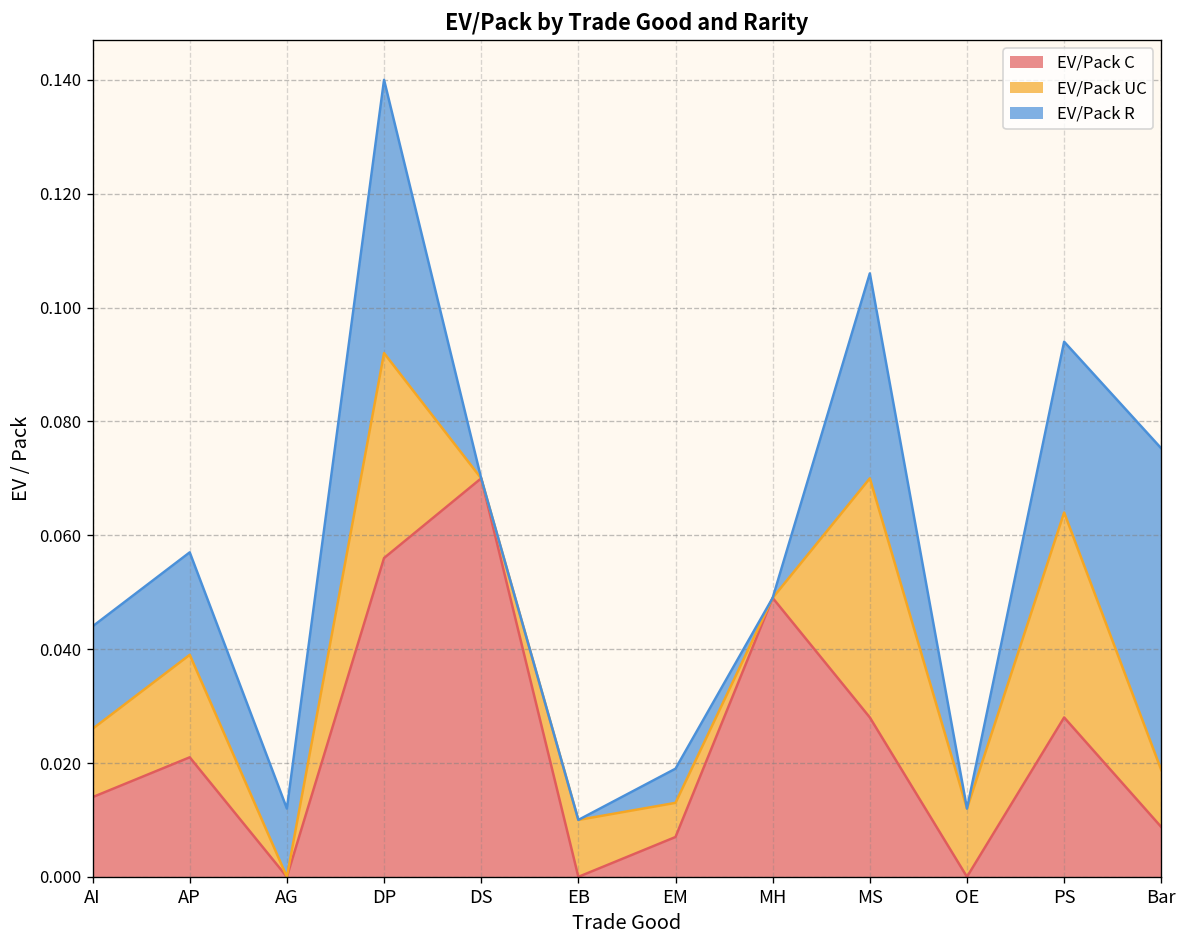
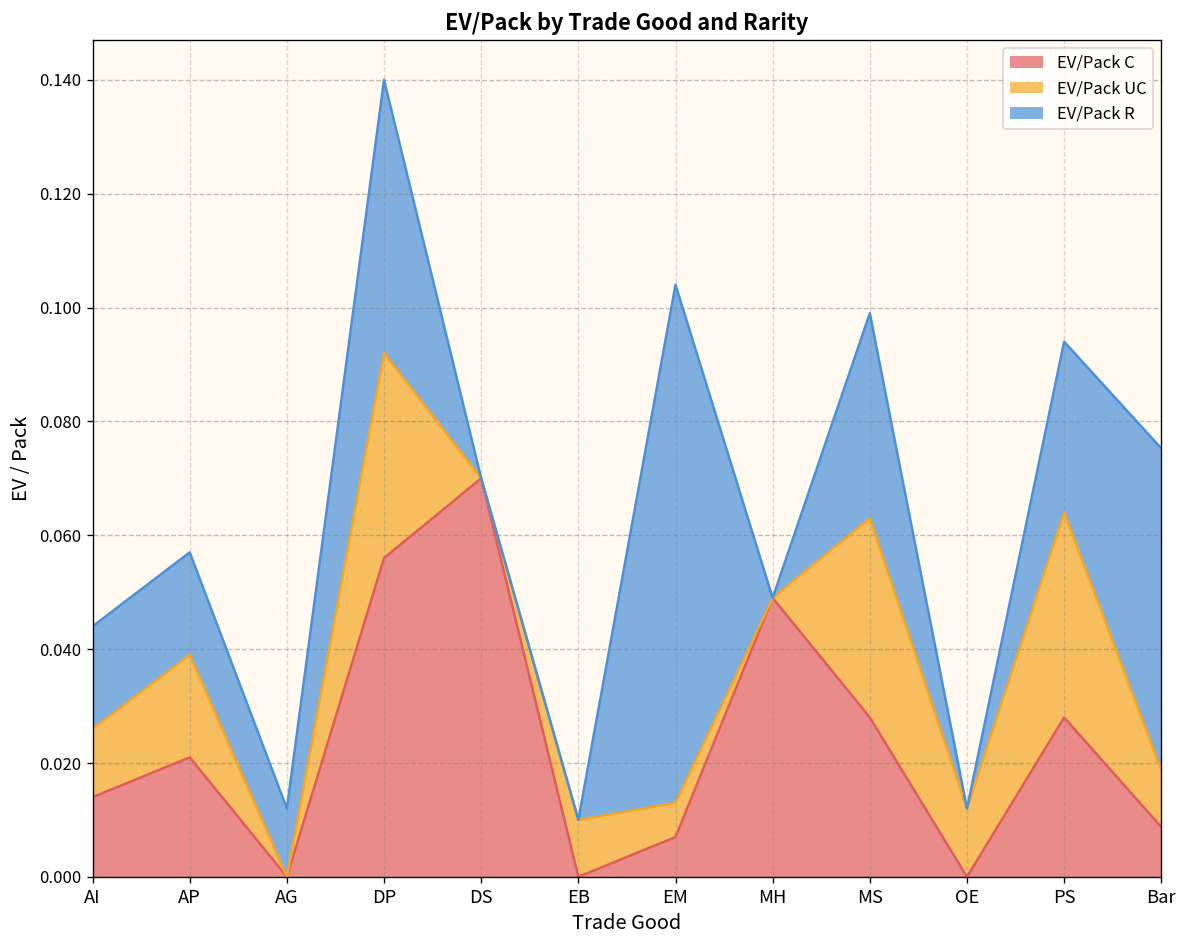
EV/Pack R, EM: 0.006 -> 0.091
EV/Pack UC, MS: 0.042 -> 0.035
